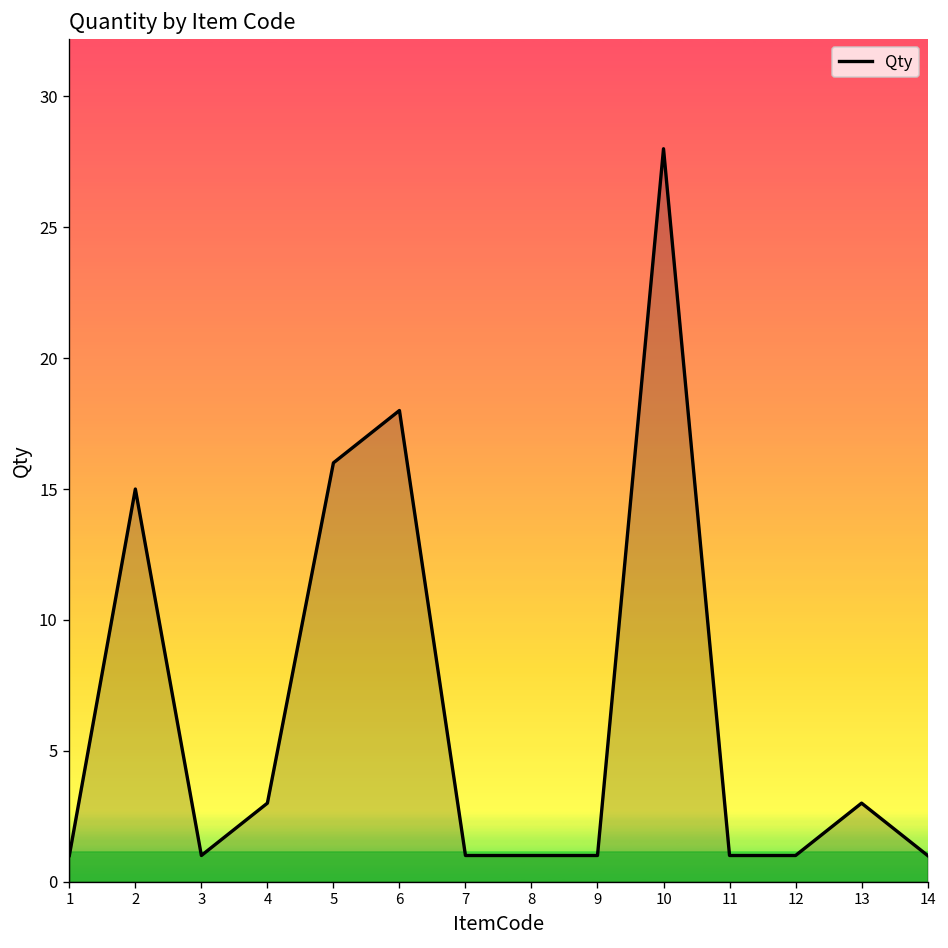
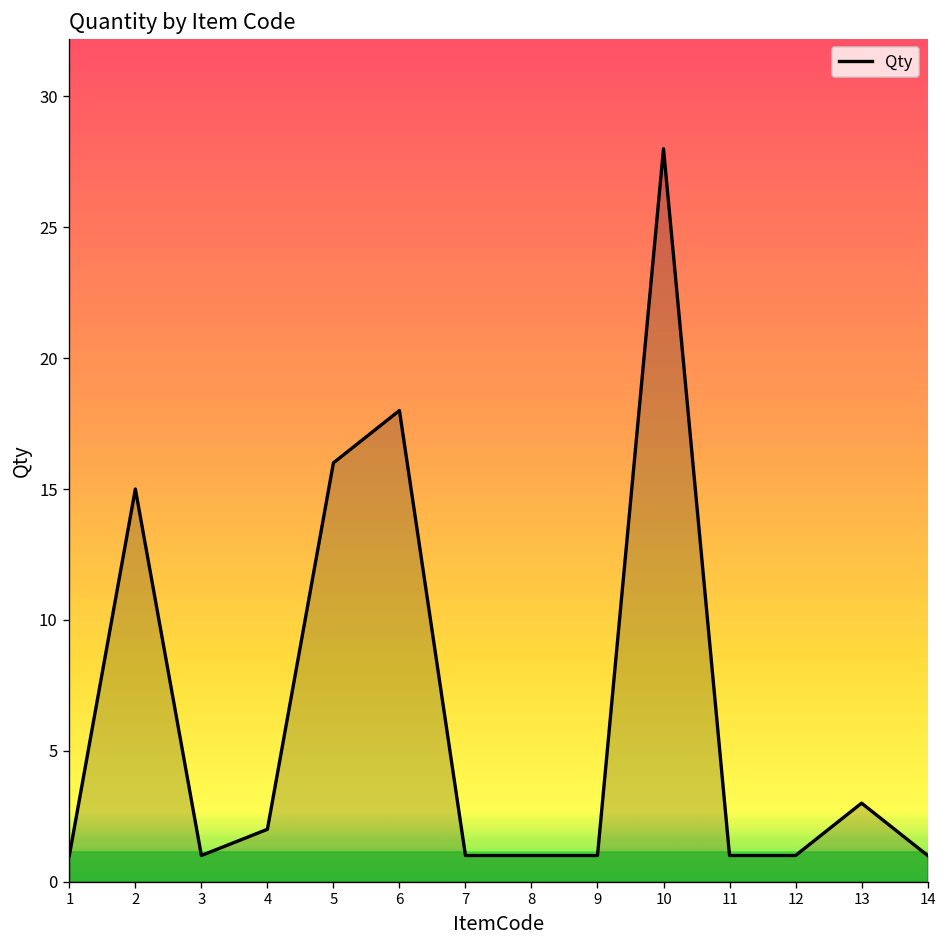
4: 3 -> 2
